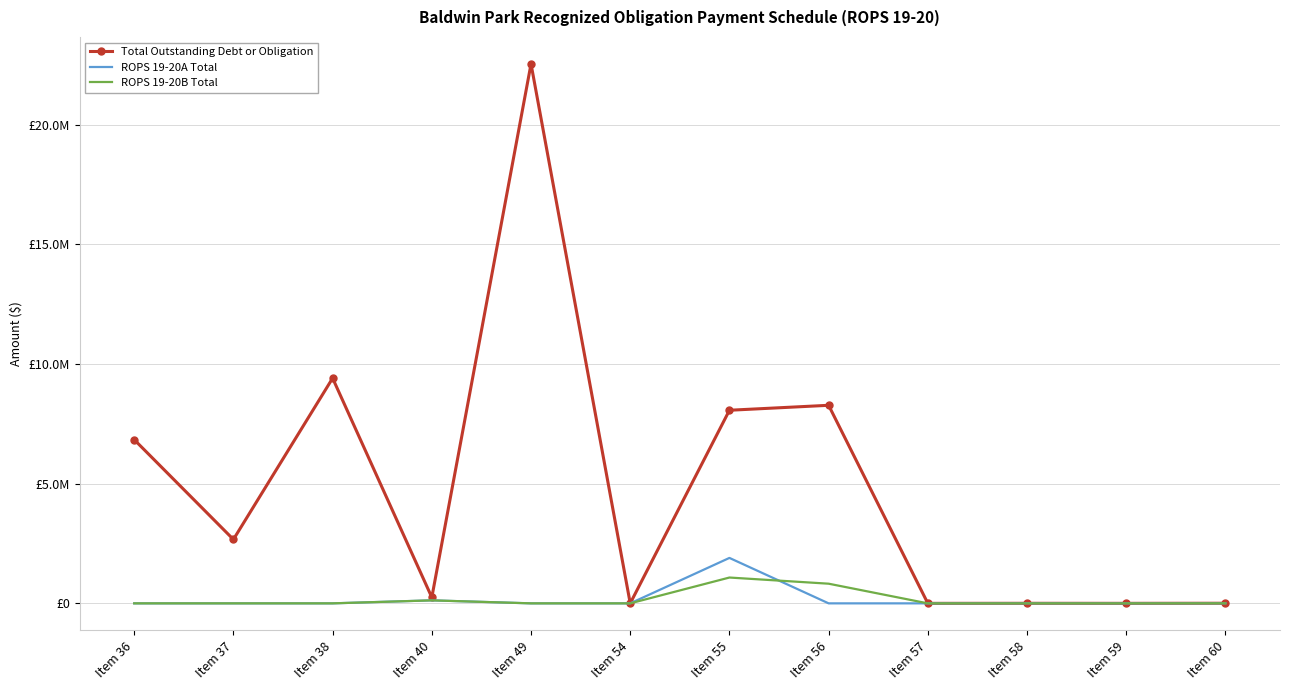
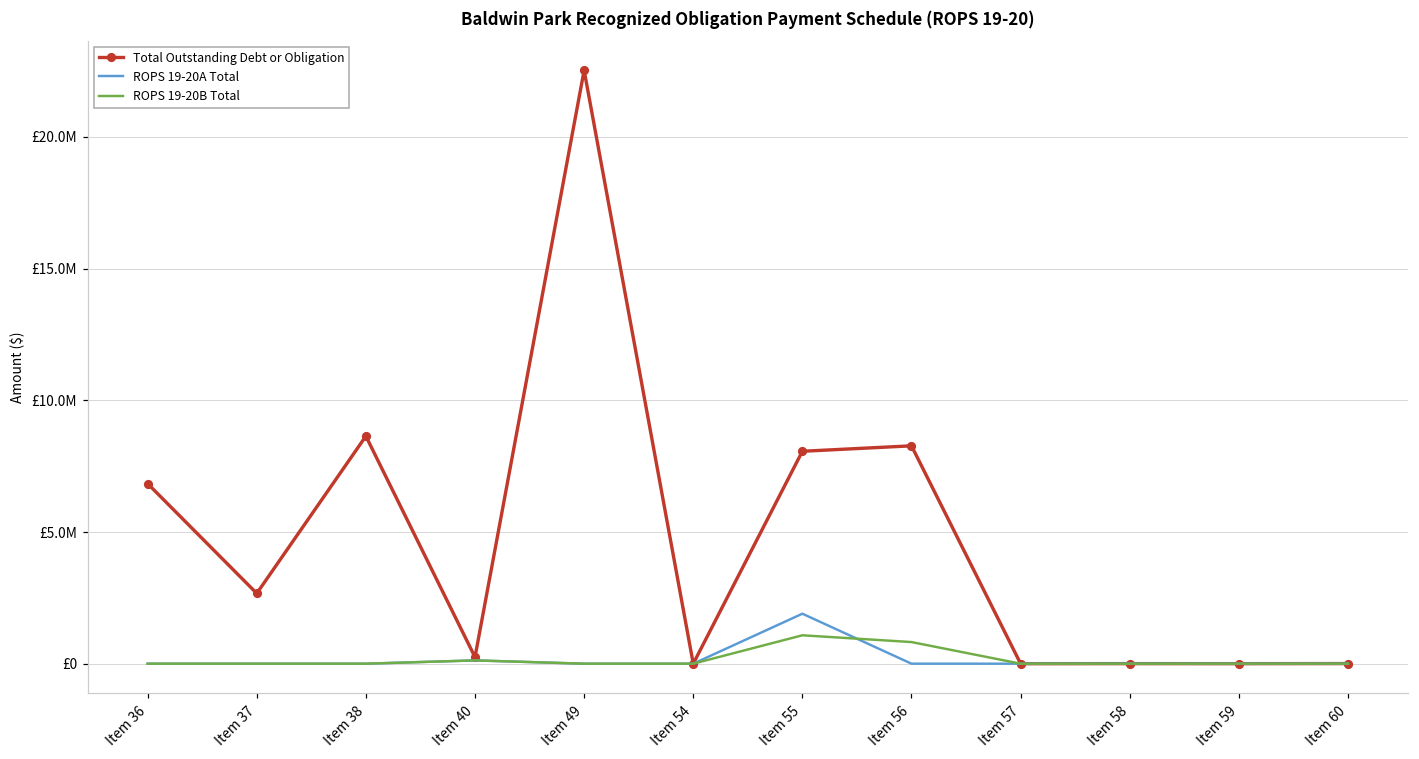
Total Outstanding Debt or Obligation, Item 38: £9400000 -> £8600000
